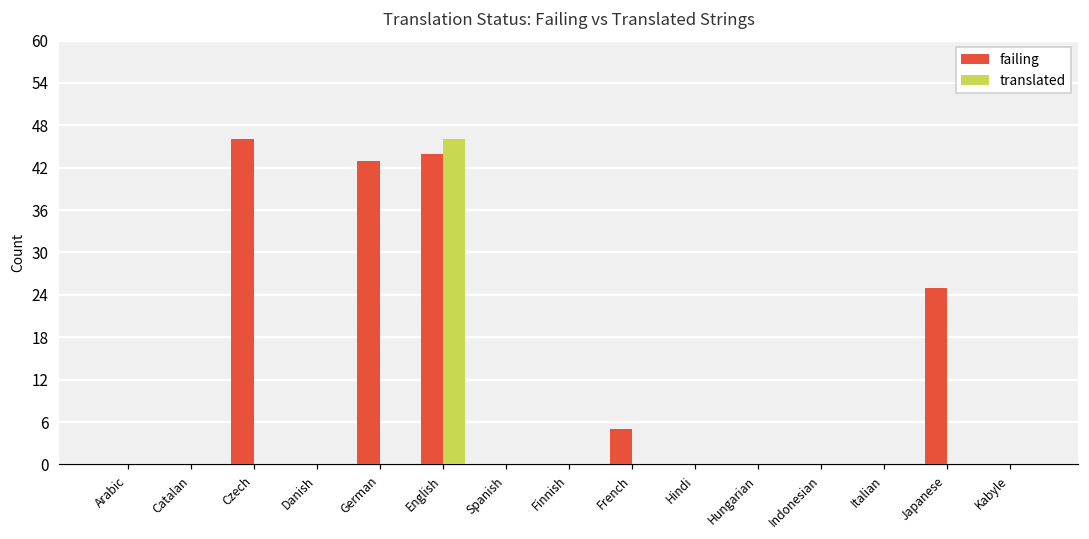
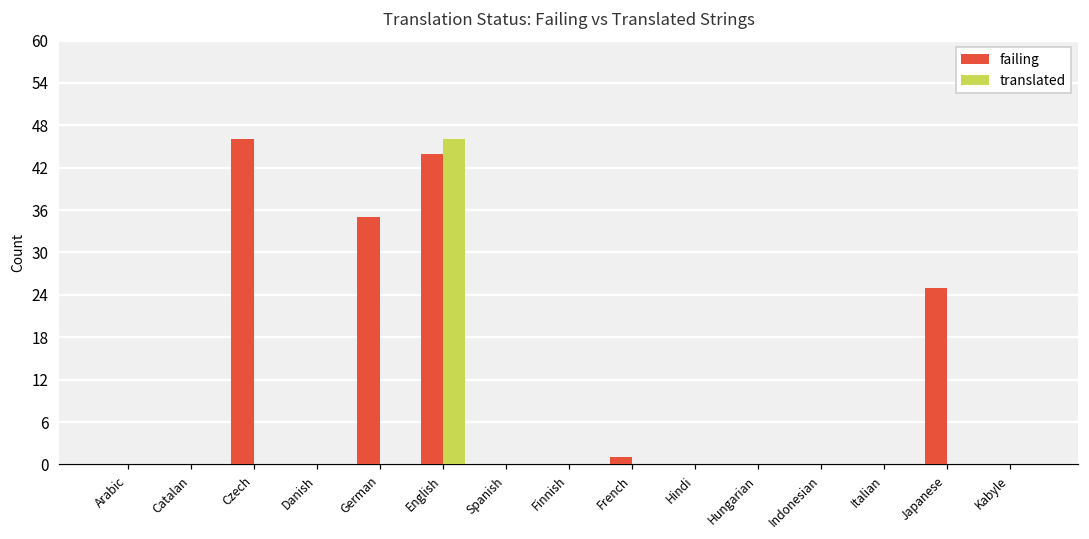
failing, German: 43 -> 35
failing, French: 5 -> 1
